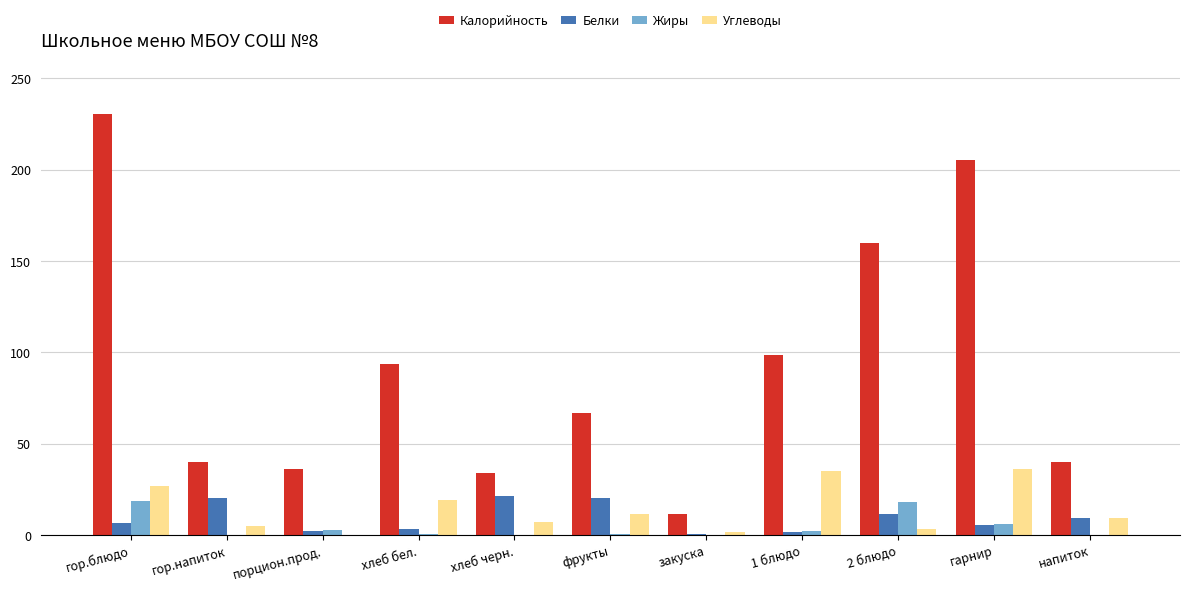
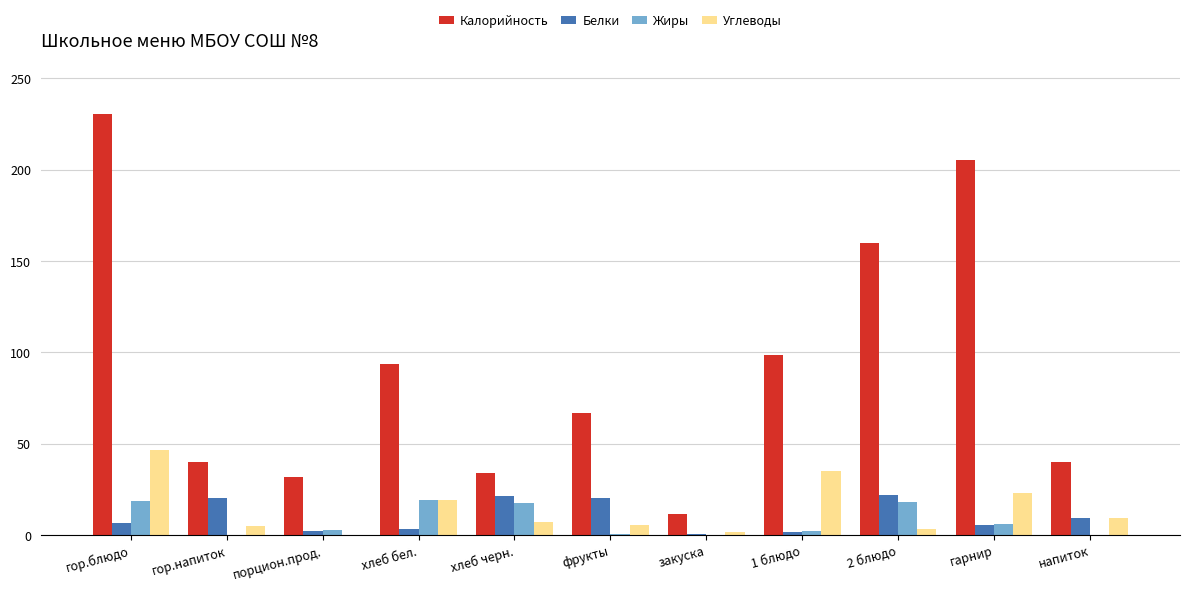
Углеводы, гор.блюдо: 27 -> 47
Калорийность, порцион.прод.: 36 -> 32
Жиры, хлеб бел.: 0 -> 19
Жиры, хлеб черн.: 0 -> 17
Углеводы, фрукты: 12 -> 5
Белки, 2 блюдо: 12 -> 22
Углеводы, гарнир: 36 -> 23
